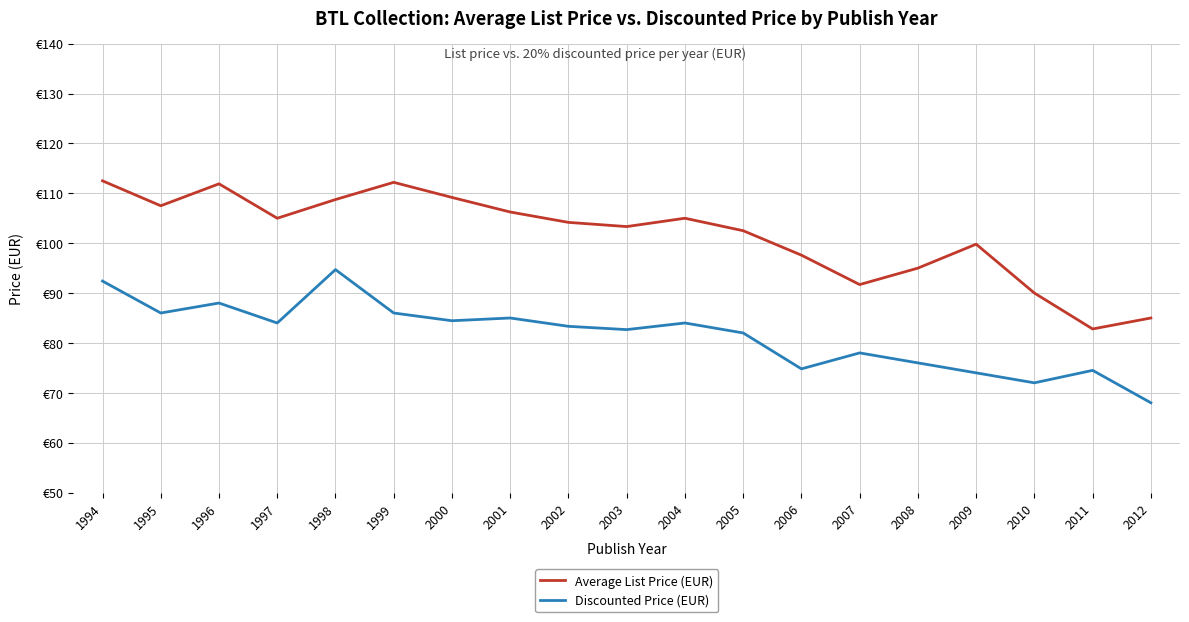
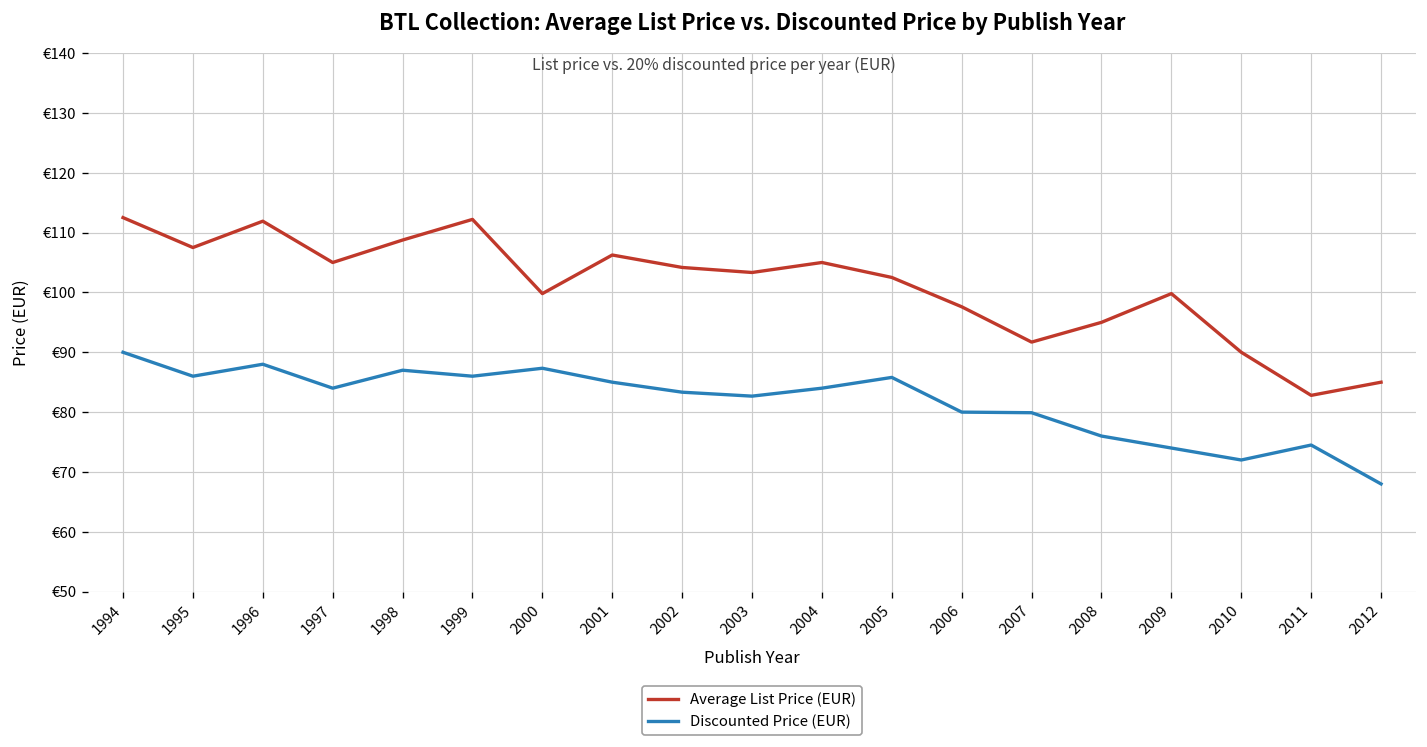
Discounted Price (EUR), 1994: €92 -> €90
Discounted Price (EUR), 1998: €95 -> €87
Average List Price (EUR), 2000: €109 -> €100
Discounted Price (EUR), 2000: €84 -> €87
Discounted Price (EUR), 2005: €82 -> €86
Discounted Price (EUR), 2006: €75 -> €80
Discounted Price (EUR), 2007: €78 -> €80
